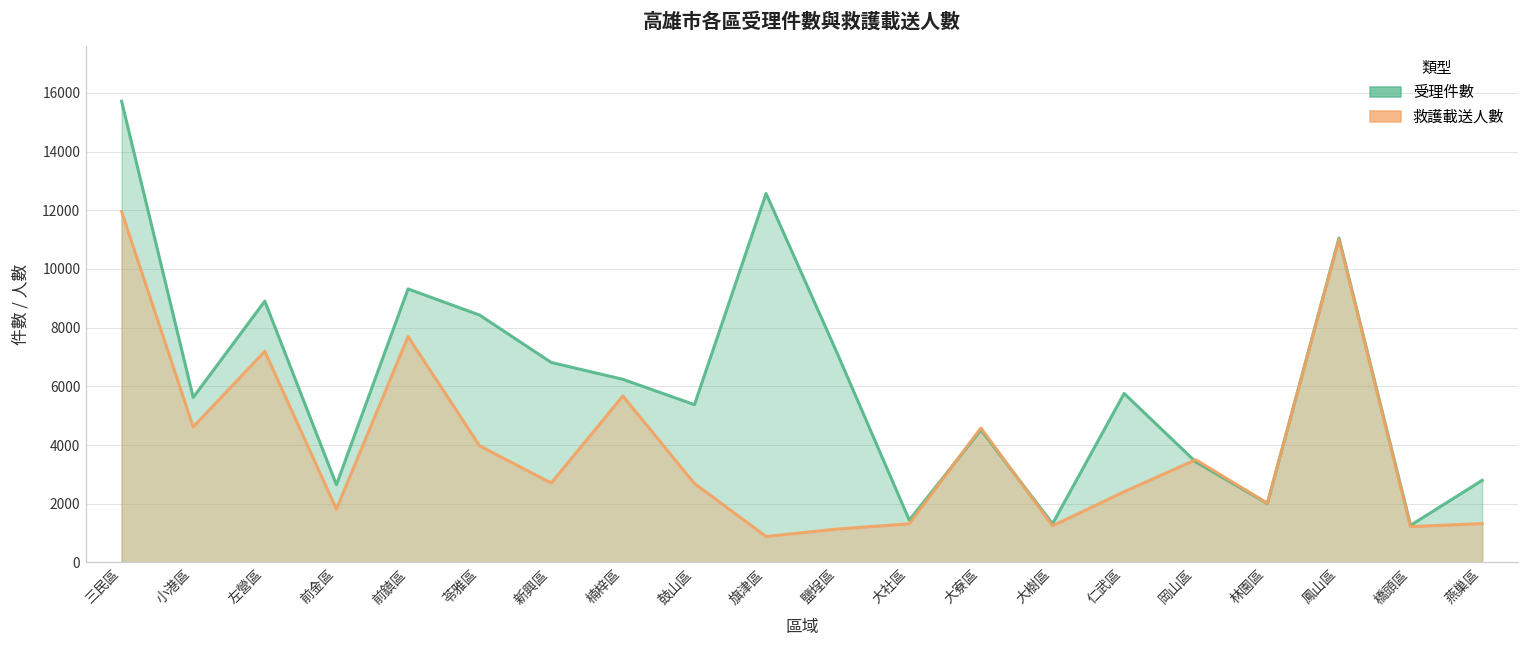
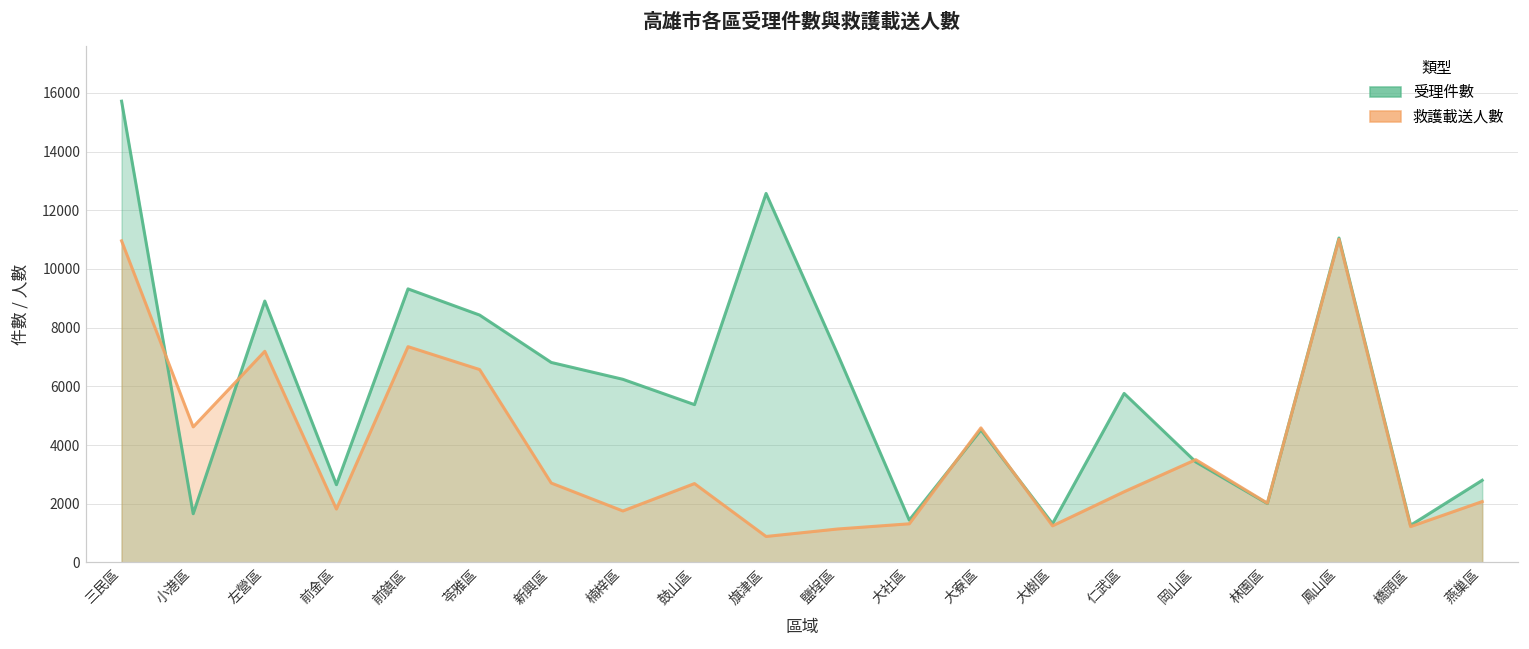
救護載送人數, 三民區: 12000 -> 11000
受理件數, 小港區: 5600 -> 1700
救護載送人數, 前鎮區: 7700 -> 7400
救護載送人數, 苓雅區: 4000 -> 6600
救護載送人數, 楠梓區: 5700 -> 1800
救護載送人數, 燕巢區: 1300 -> 2100
